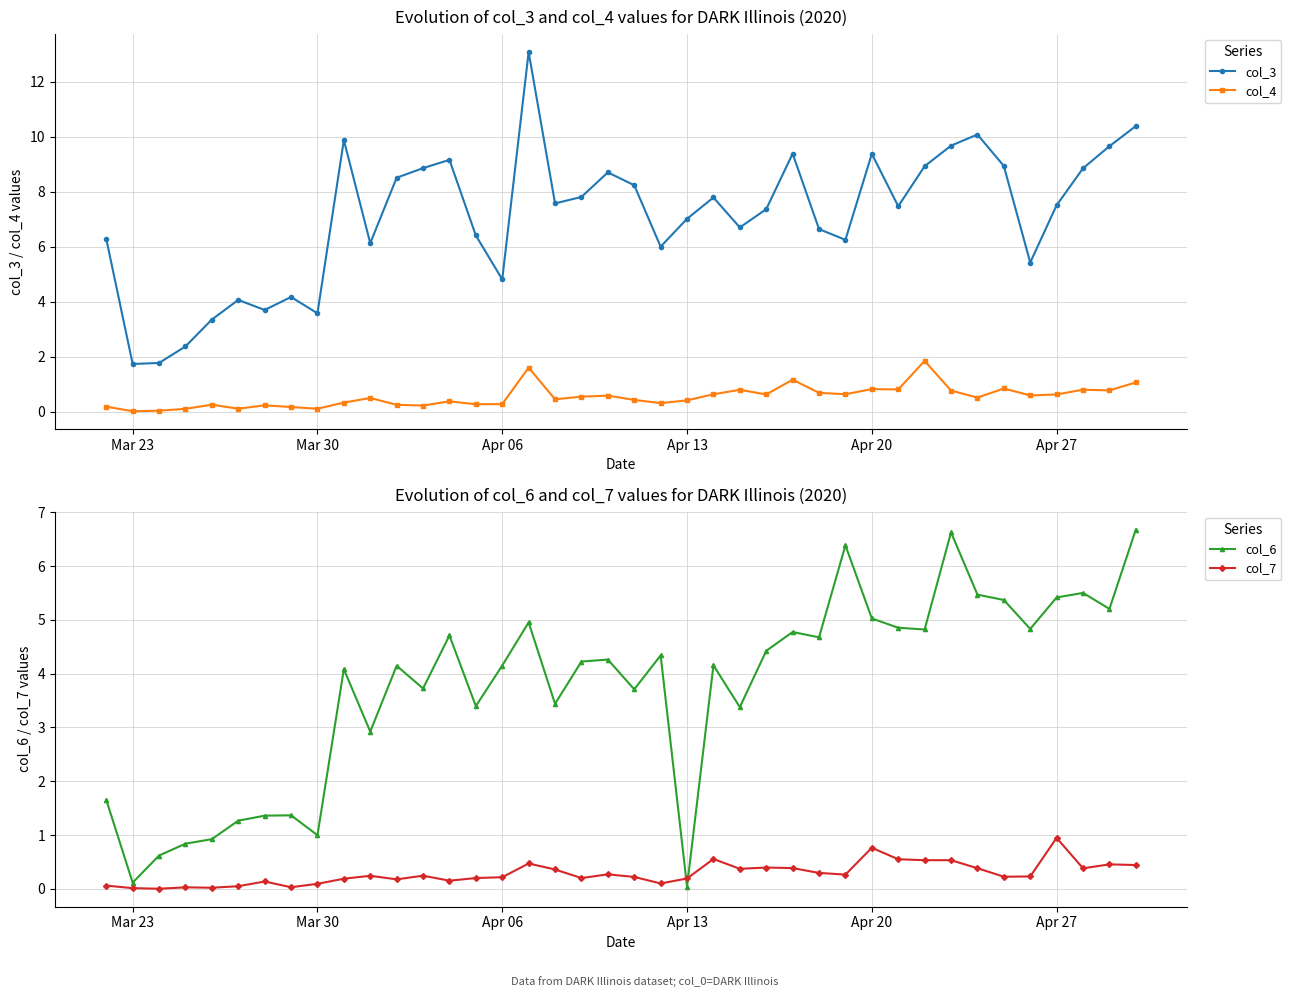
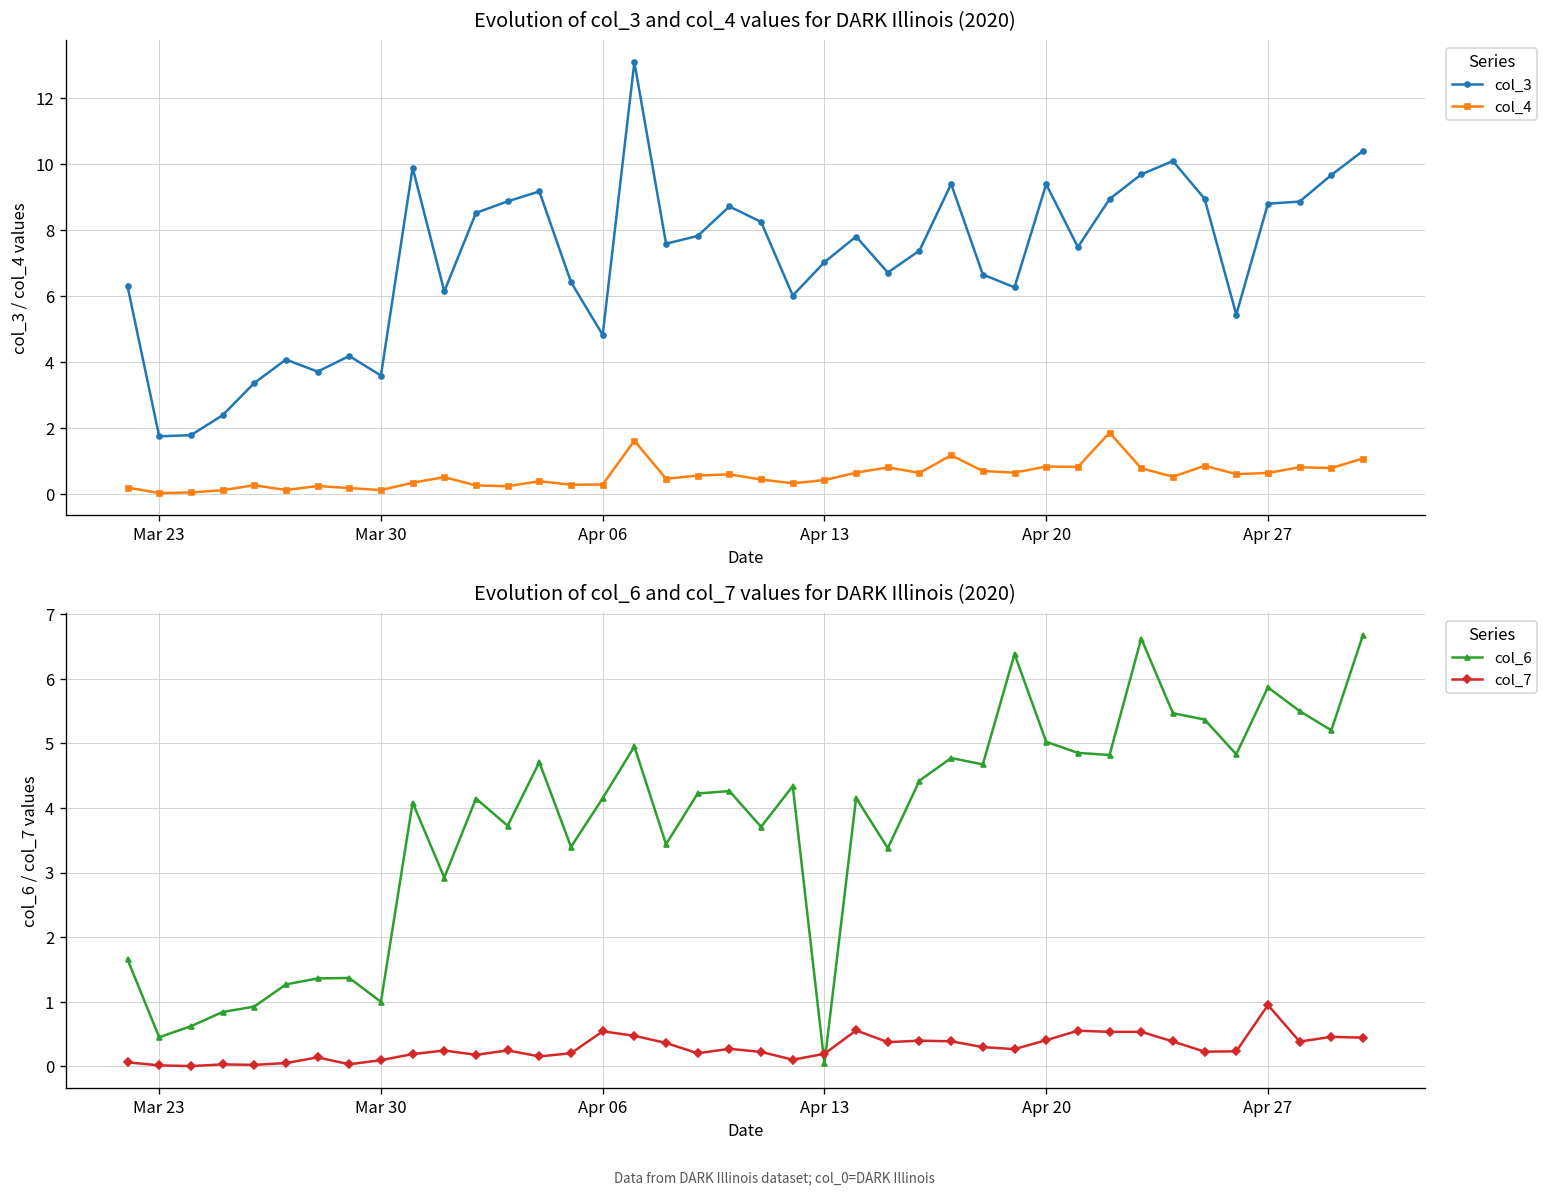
Evolution of col_3 and col_4 values for DARK Illinois (2020), col_3, Apr 27: 7.5 -> 8.8
Evolution of col_6 and col_7 values for DARK Illinois (2020), col_6, Mar 23: 0.1 -> 0.4
Evolution of col_6 and col_7 values for DARK Illinois (2020), col_7, Apr 06: 0.2 -> 0.5
Evolution of col_6 and col_7 values for DARK Illinois (2020), col_7, Apr 20: 0.8 -> 0.4
Evolution of col_6 and col_7 values for DARK Illinois (2020), col_6, Apr 27: 5.4 -> 5.9
